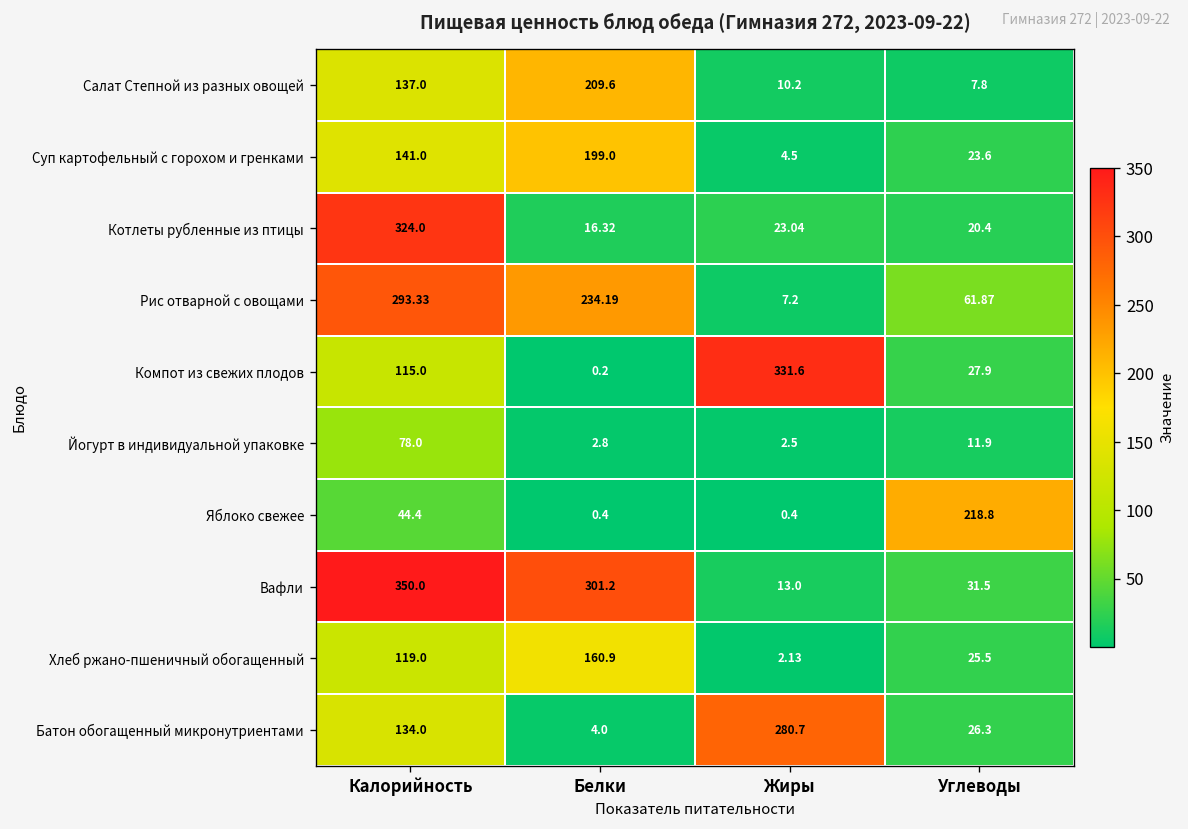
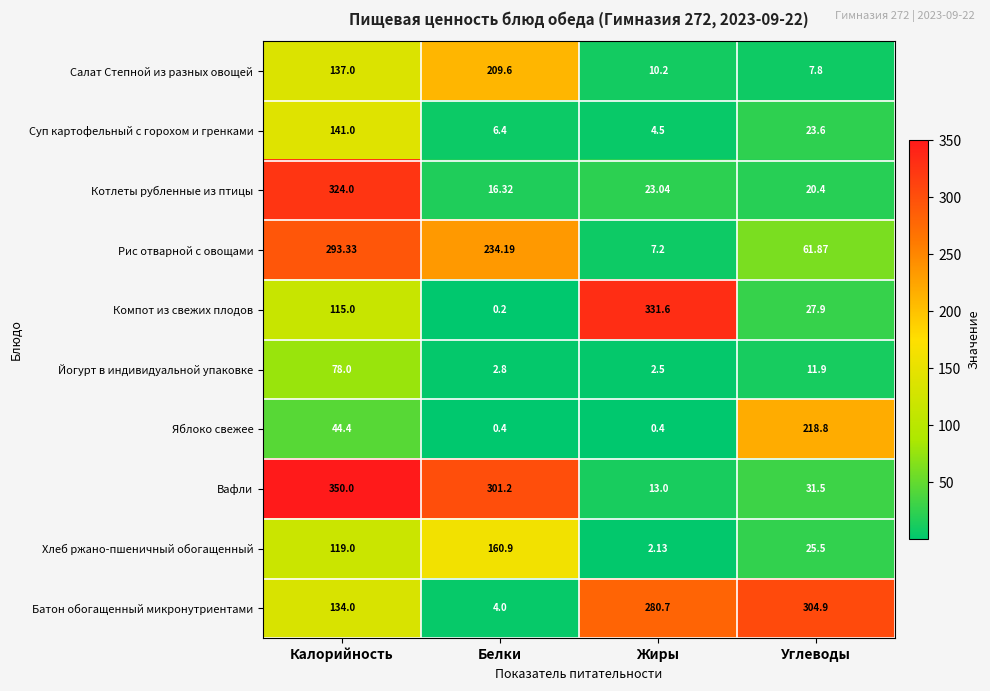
Суп картофельный с горохом и гренками, Белки: 199.0 -> 6.4
Батон обогащенный микронутриентами, Углеводы: 26.3 -> 304.9
